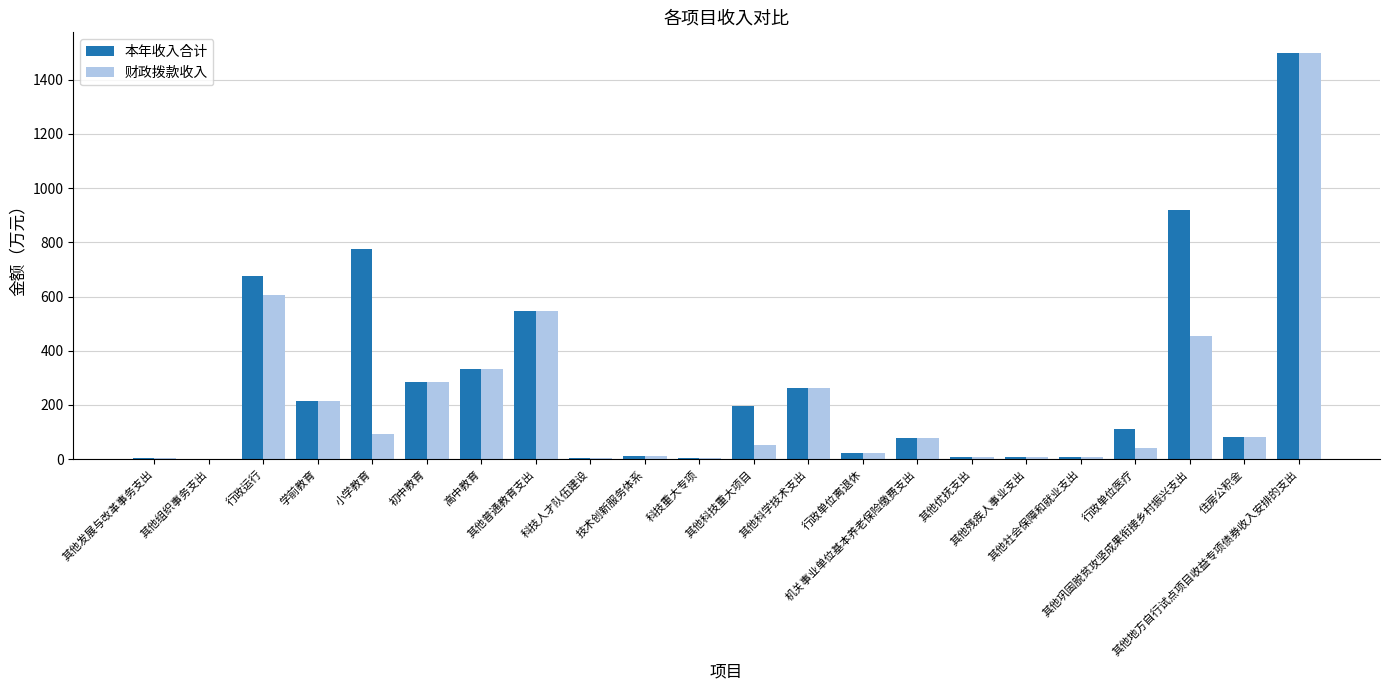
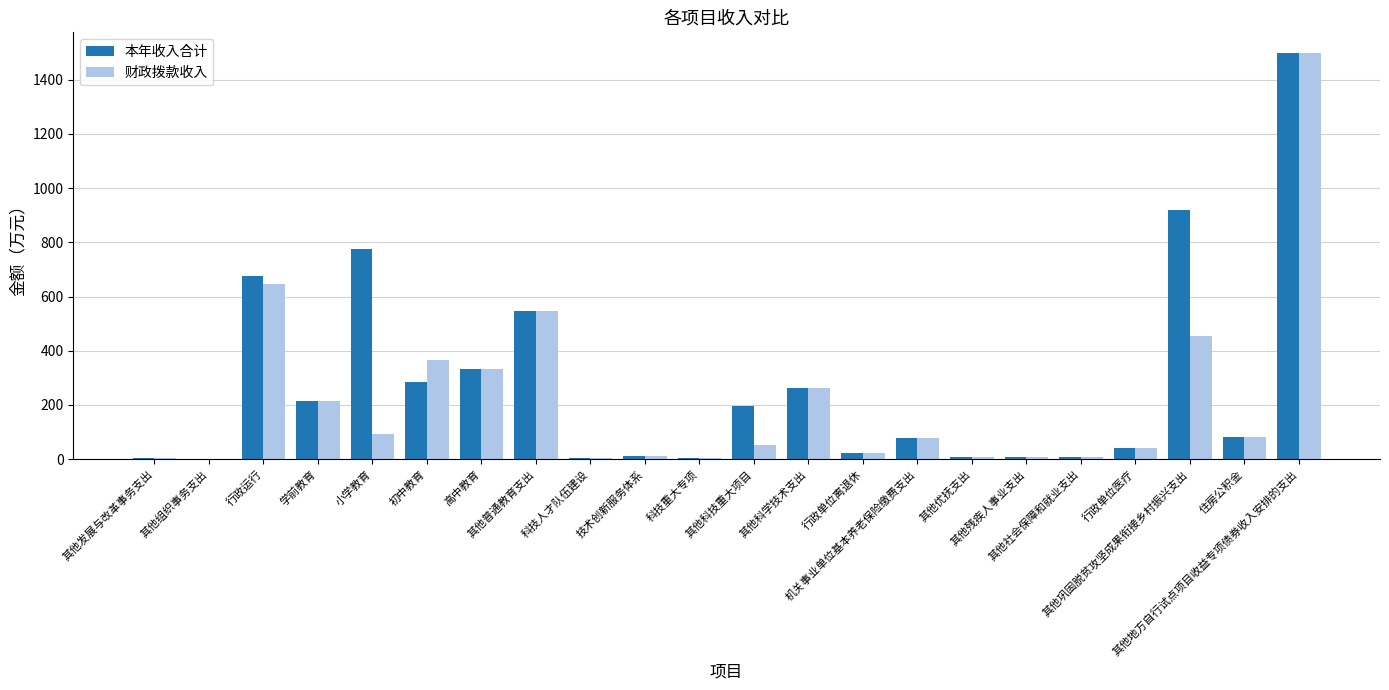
财政拨款收入, 行政运行: 600 -> 650
财政拨款收入, 初中教育: 290 -> 370
本年收入合计, 行政单位医疗: 110 -> 40
